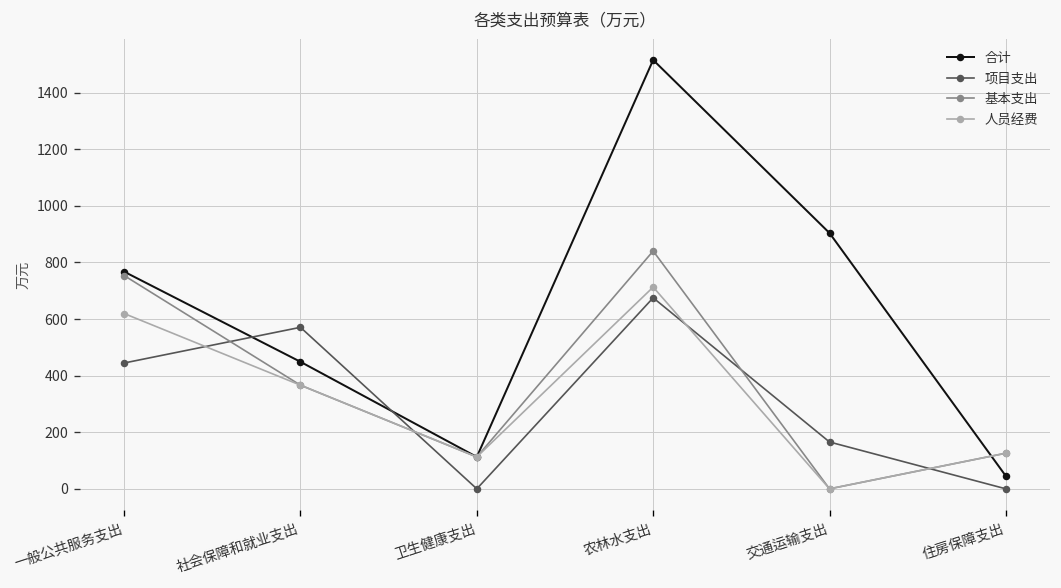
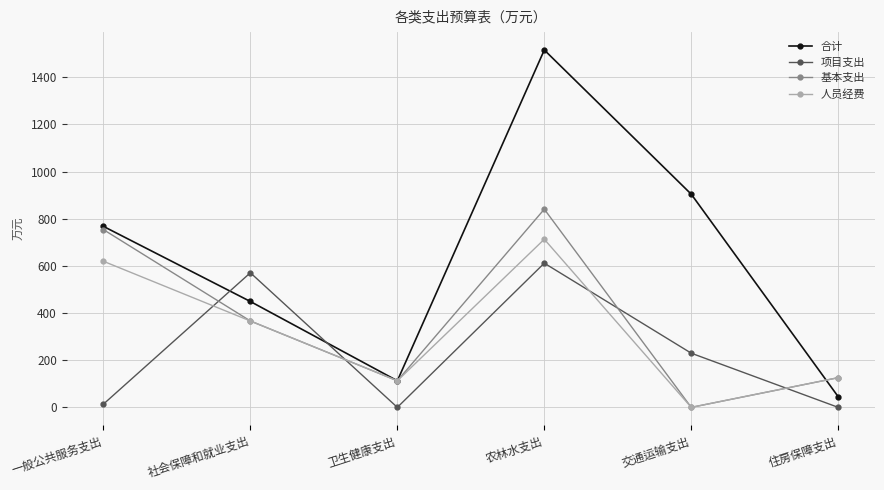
项目支出, 一般公共服务支出: 440 -> 10
项目支出, 农林水支出: 680 -> 610
项目支出, 交通运输支出: 170 -> 230
